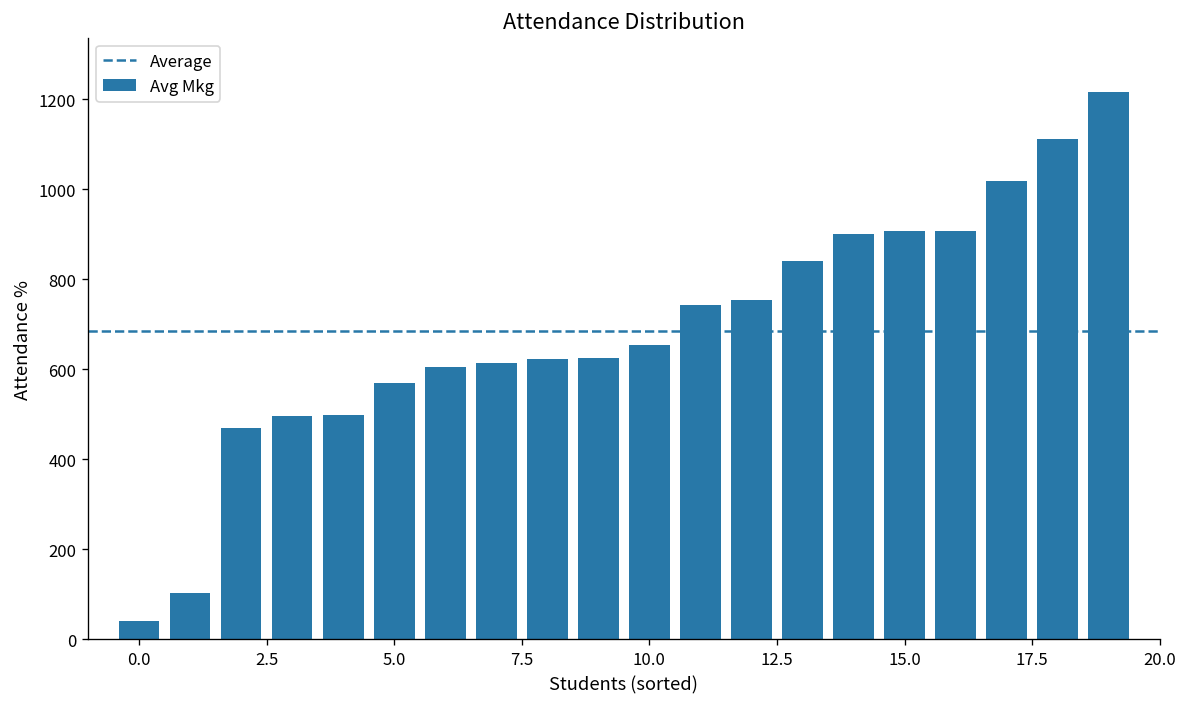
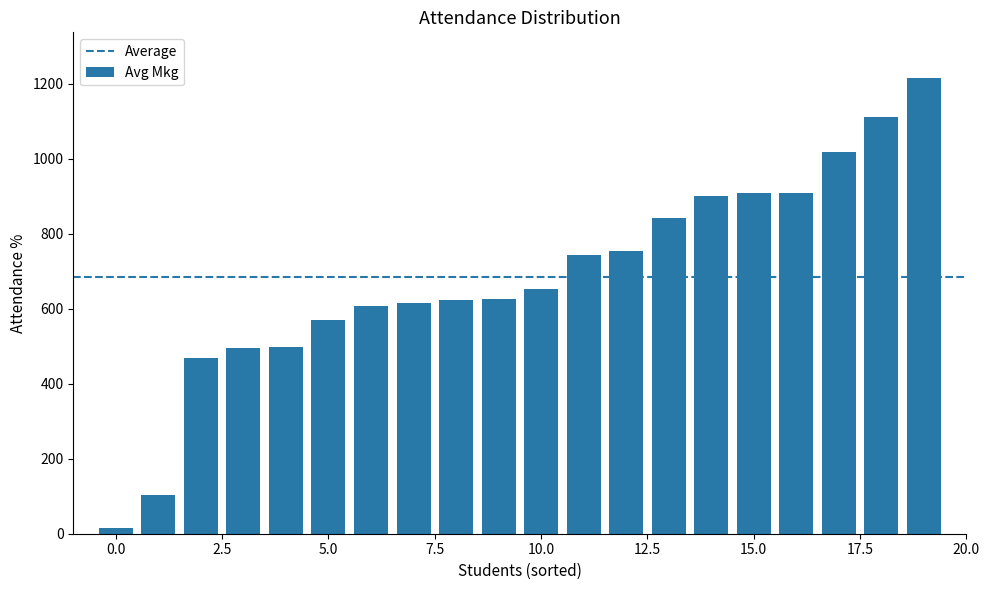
0.0: 40 -> 20
